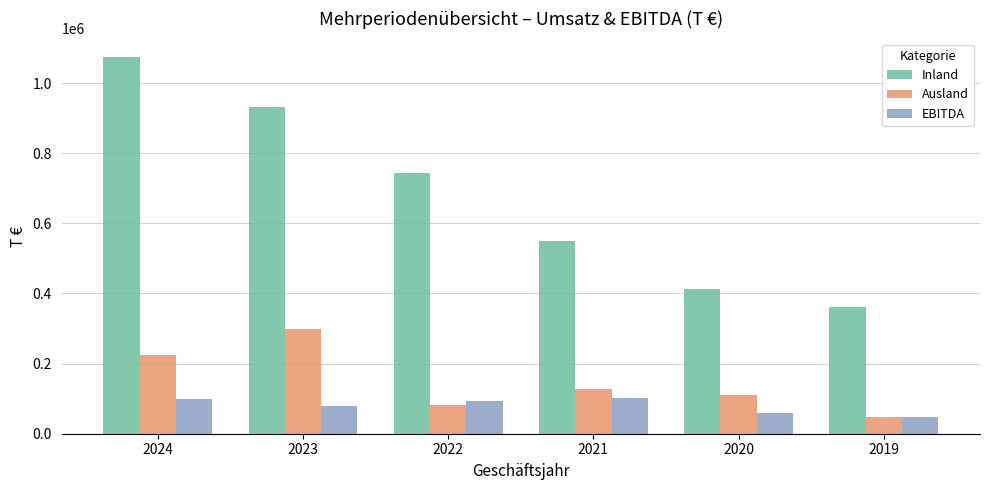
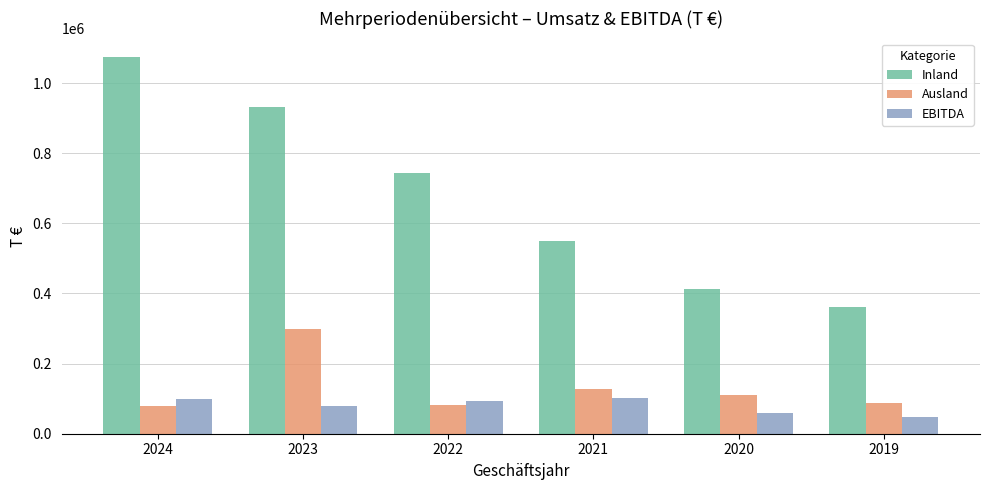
Ausland, 2024: 220000 -> 80000
Ausland, 2019: 50000 -> 90000
